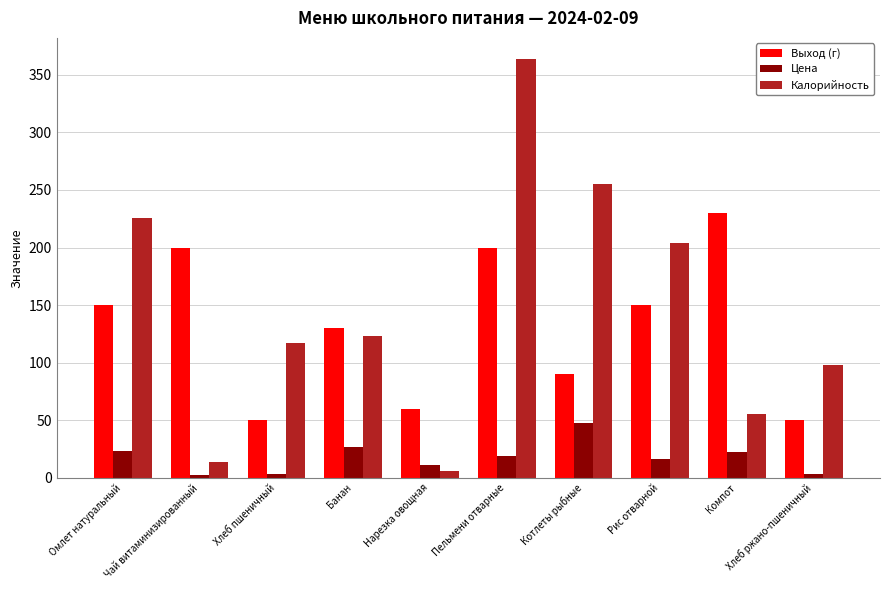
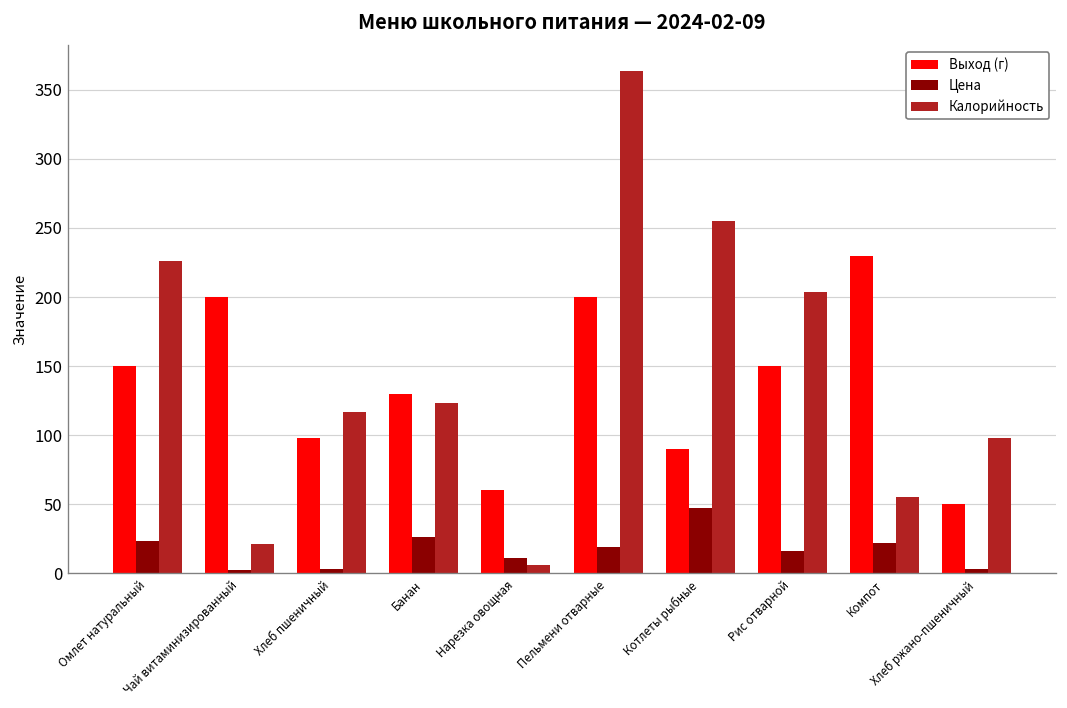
Калорийность, Чай витаминизированный: 14 -> 21
Выход (г), Хлеб пшеничный: 50 -> 98
